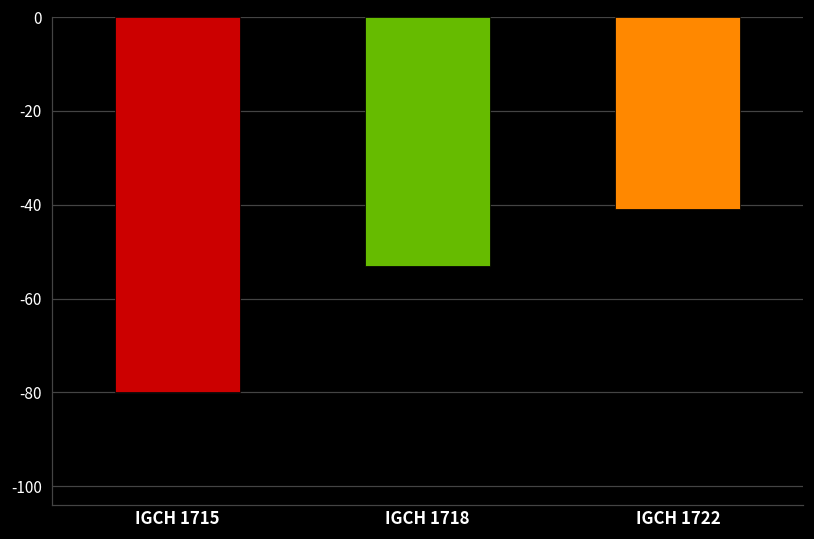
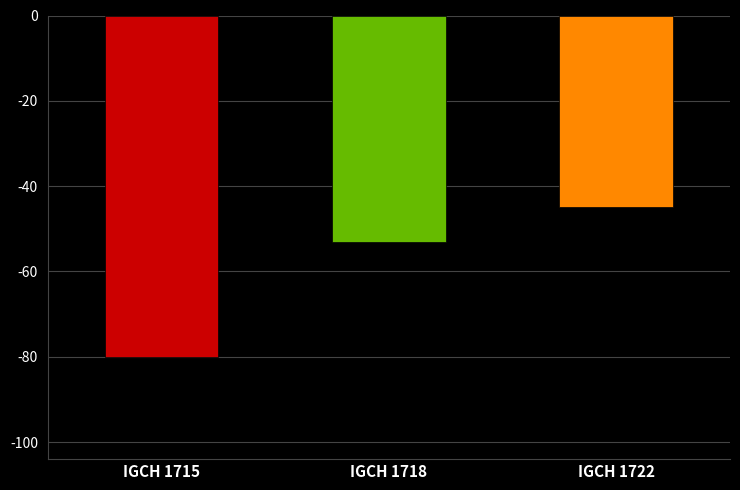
IGCH 1722: -41 -> -45
